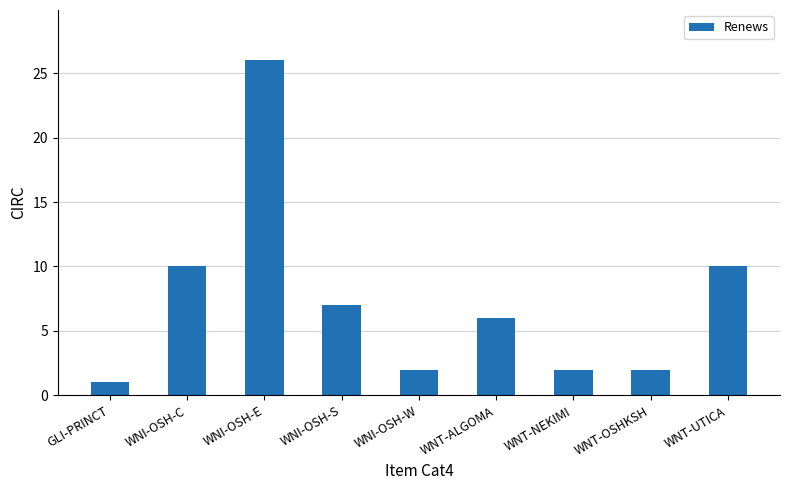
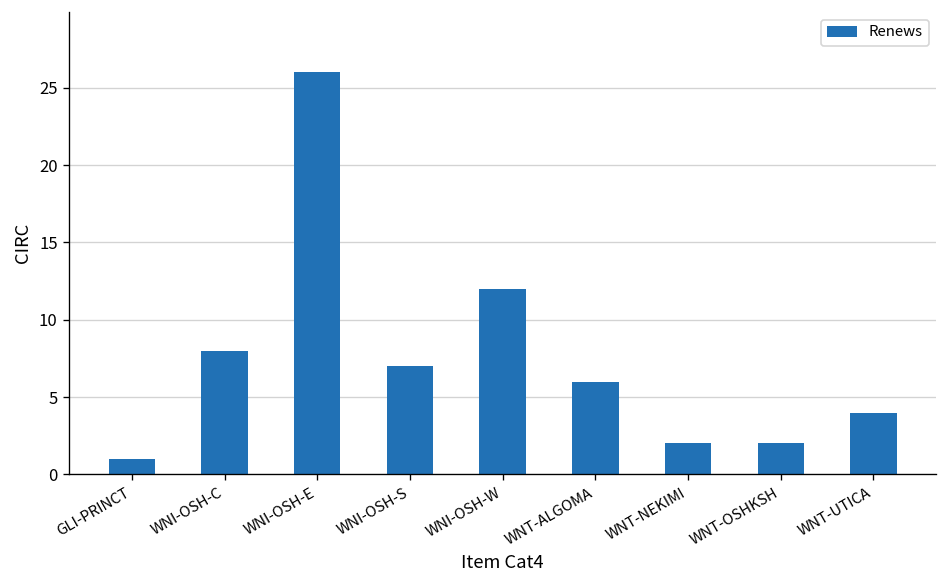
WNI-OSH-C: 10 -> 8
WNI-OSH-W: 2 -> 12
WNT-UTICA: 10 -> 4
